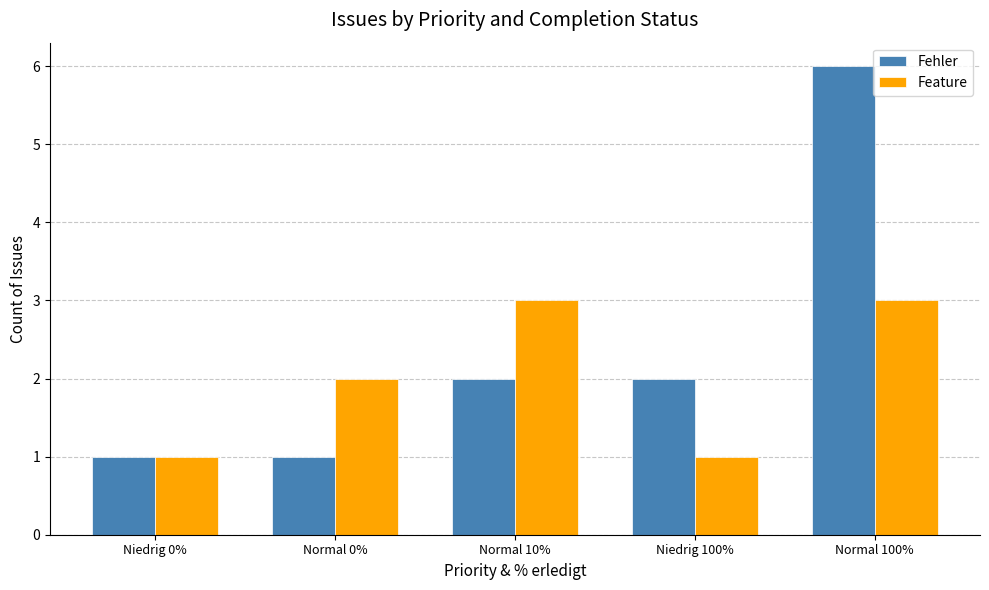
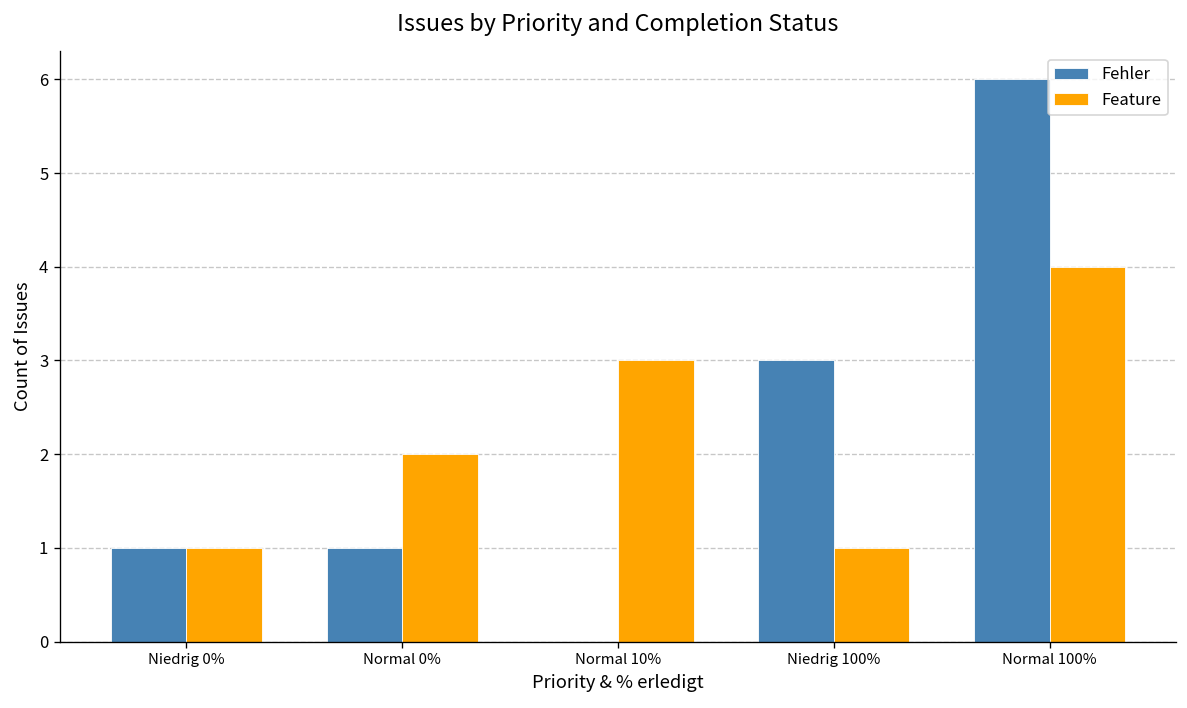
Fehler, Normal 10%: 2 -> 0
Fehler, Niedrig 100%: 2 -> 3
Feature, Normal 100%: 3 -> 4
